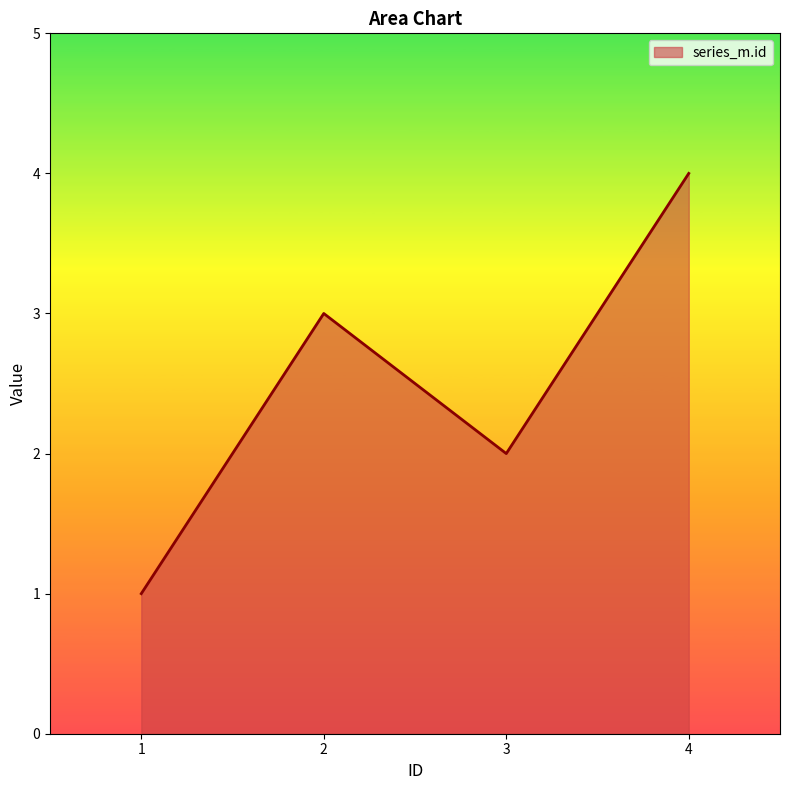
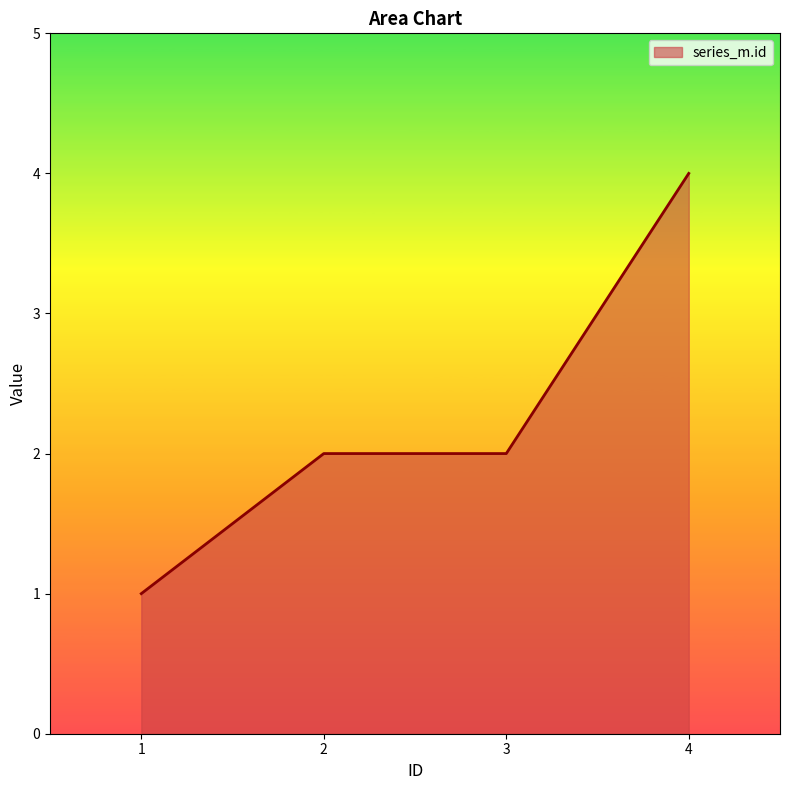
2: 3 -> 2
